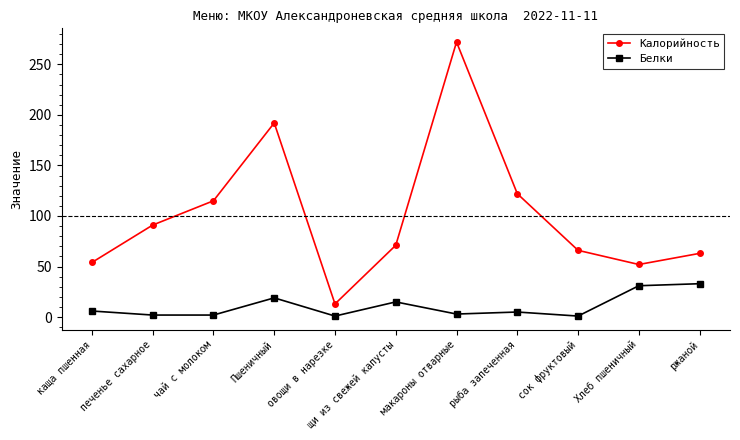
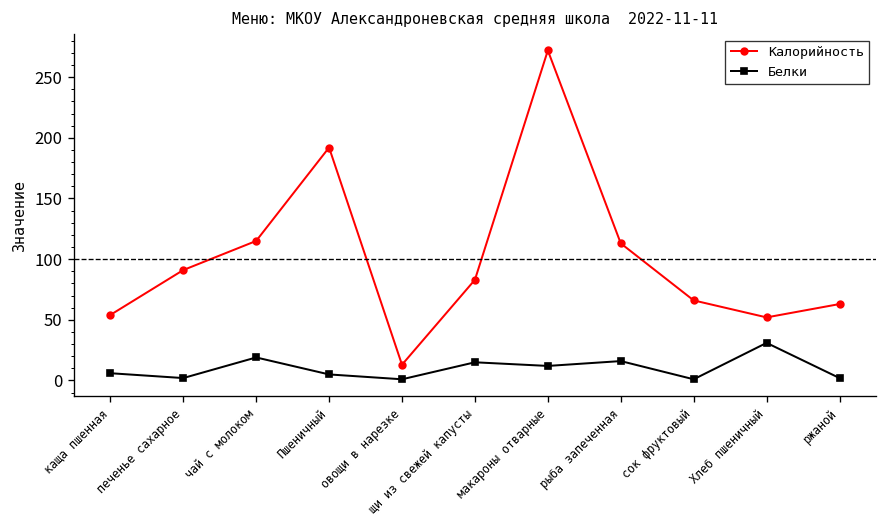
Белки, чай с молоком: 2 -> 19
Белки, Пшеничный: 19 -> 5
Калорийность, щи из свежей капусты: 71 -> 83
Белки, макароны отварные: 3 -> 12
Калорийность, рыба запеченная: 122 -> 113
Белки, рыба запеченная: 5 -> 16
Белки, ржаной: 33 -> 2
